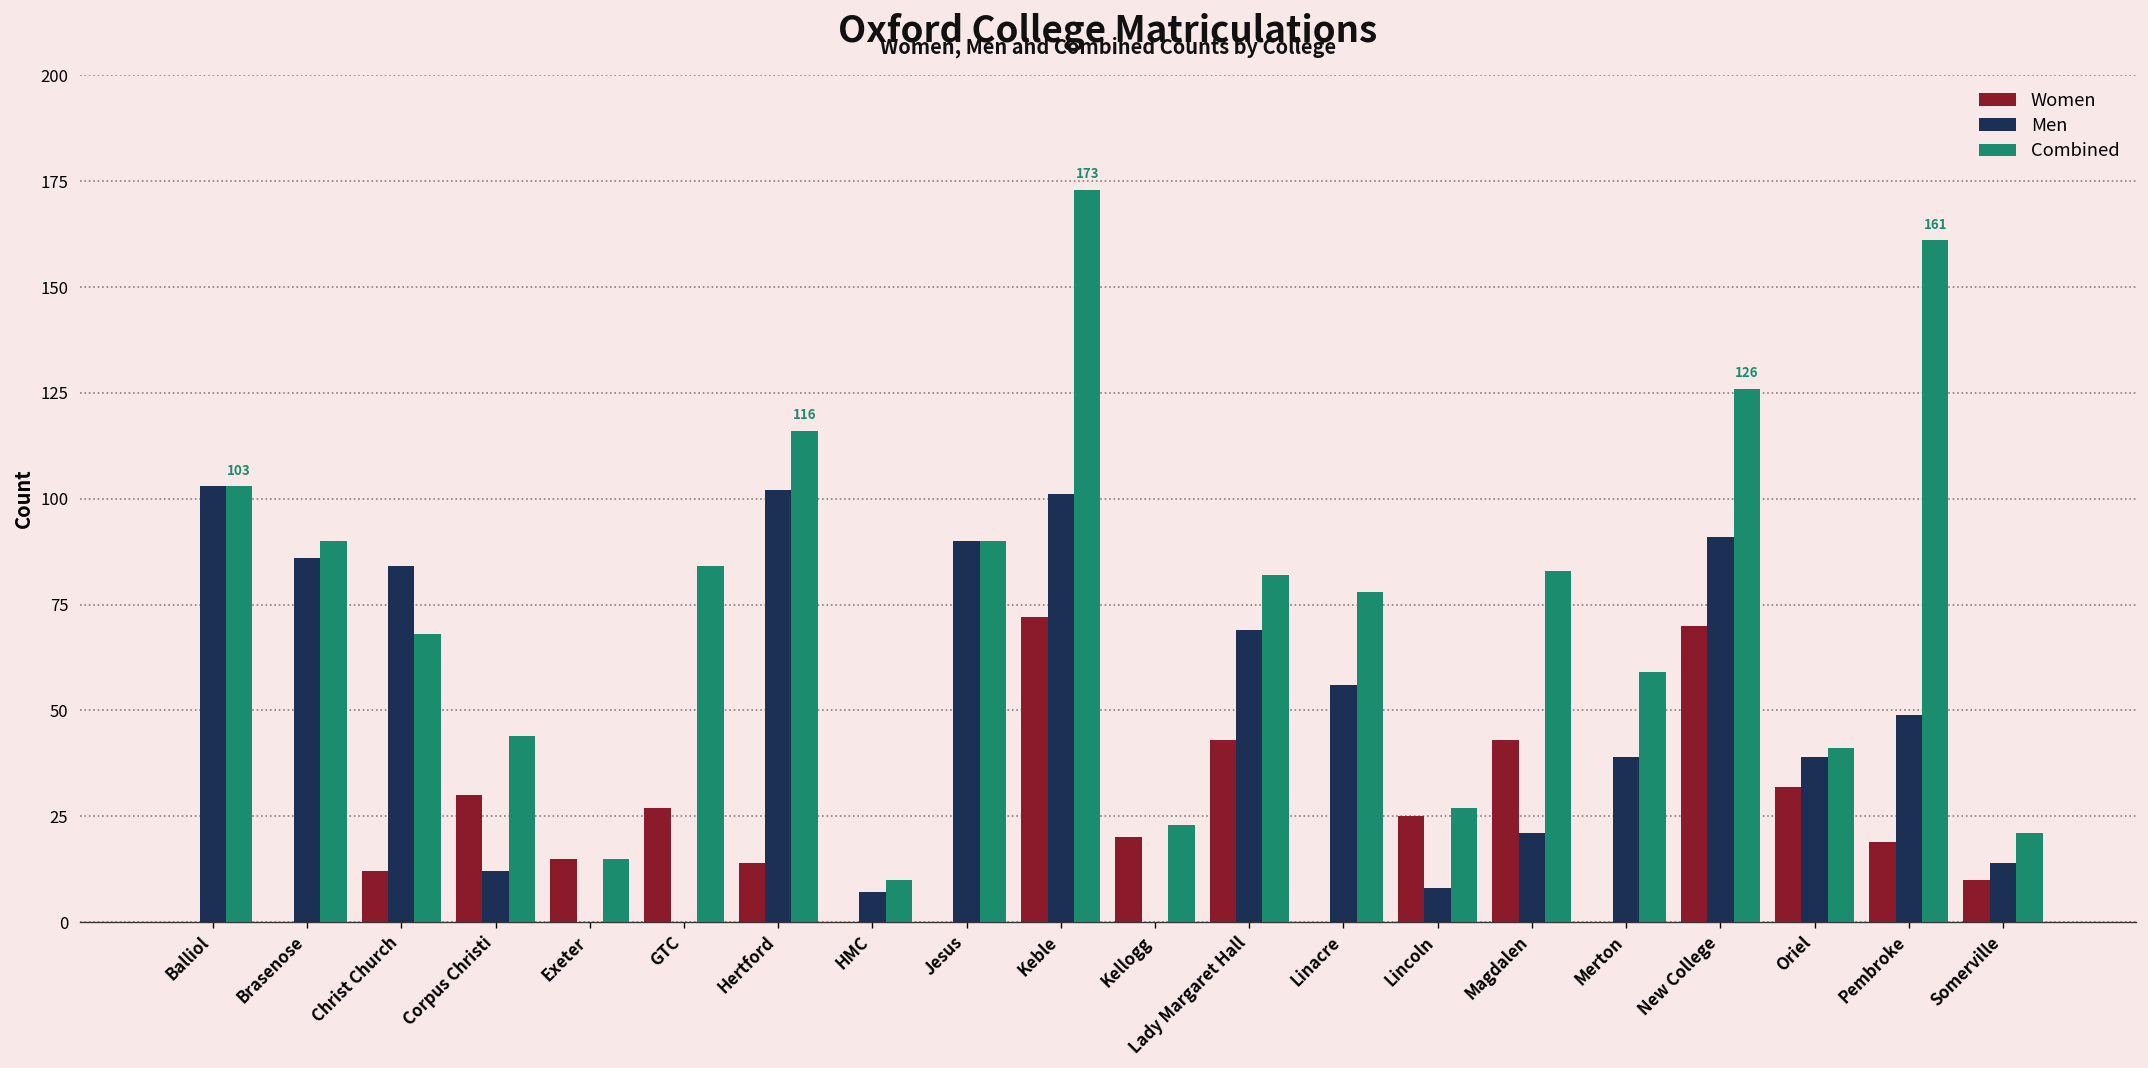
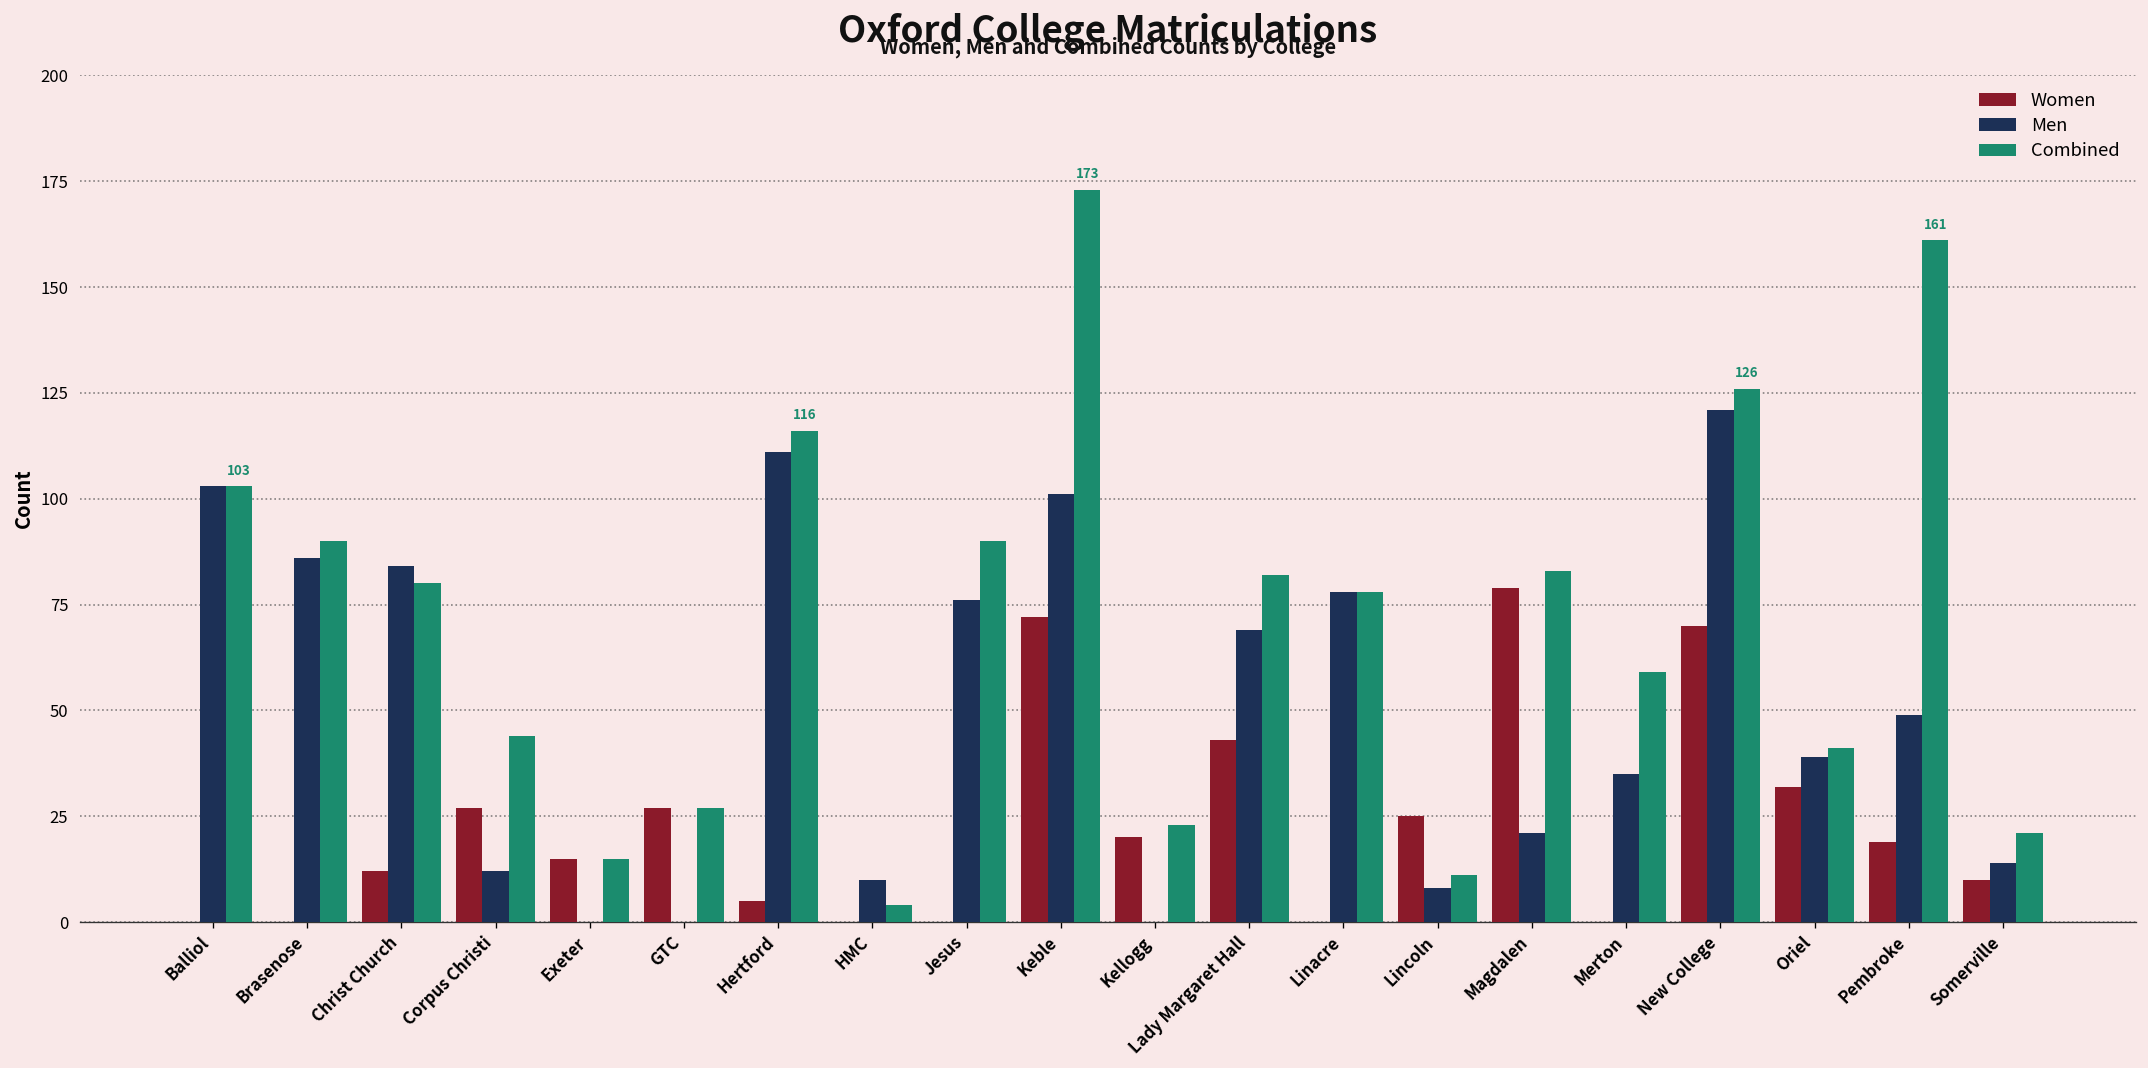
Combined, Christ Church: 68 -> 80
Women, Corpus Christi: 30 -> 27
Combined, GTC: 84 -> 27
Women, Hertford: 14 -> 5
Men, Hertford: 102 -> 111
Men, HMC: 7 -> 10
Combined, HMC: 10 -> 4
Men, Jesus: 90 -> 76
Men, Linacre: 56 -> 78
Combined, Lincoln: 27 -> 11
Women, Magdalen: 43 -> 79
Men, Merton: 39 -> 35
Men, New College: 91 -> 121
